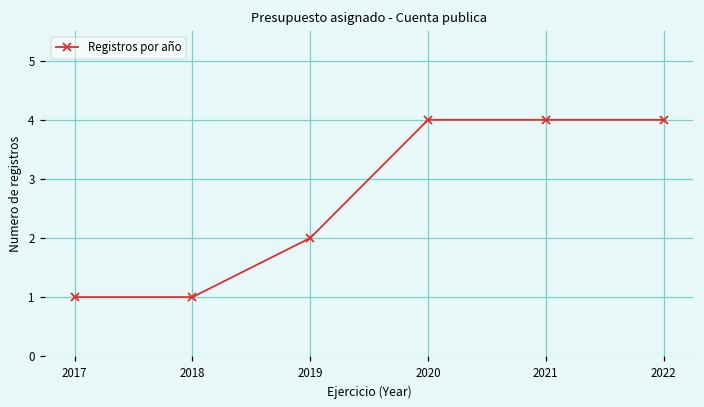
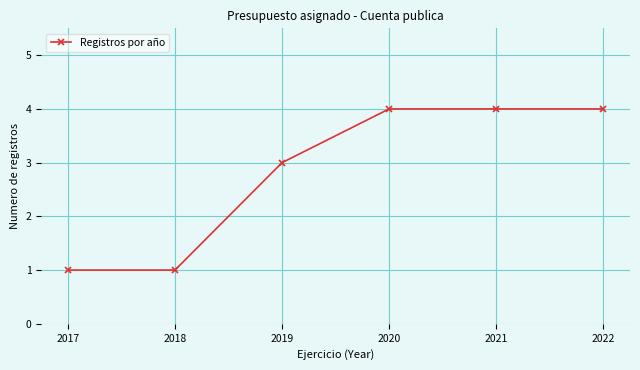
2019: 2 -> 3
